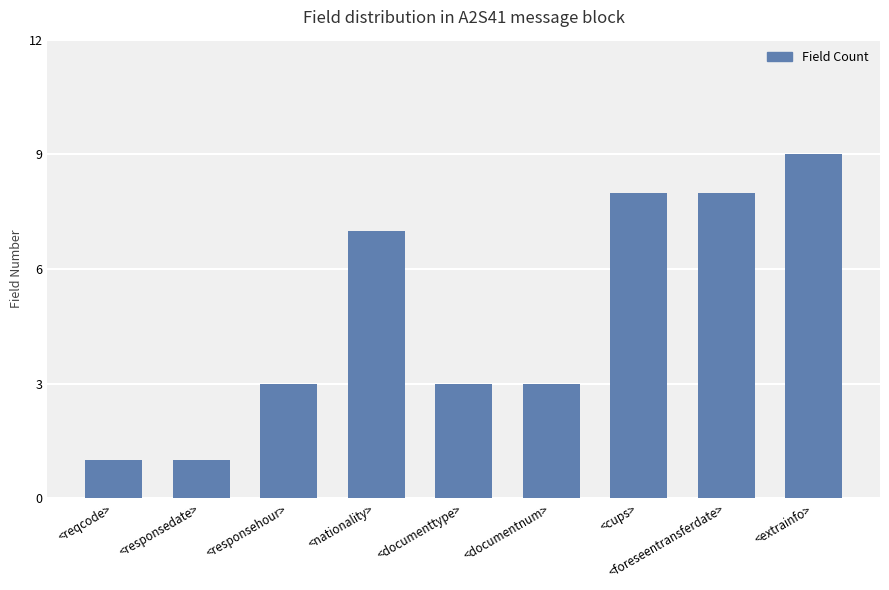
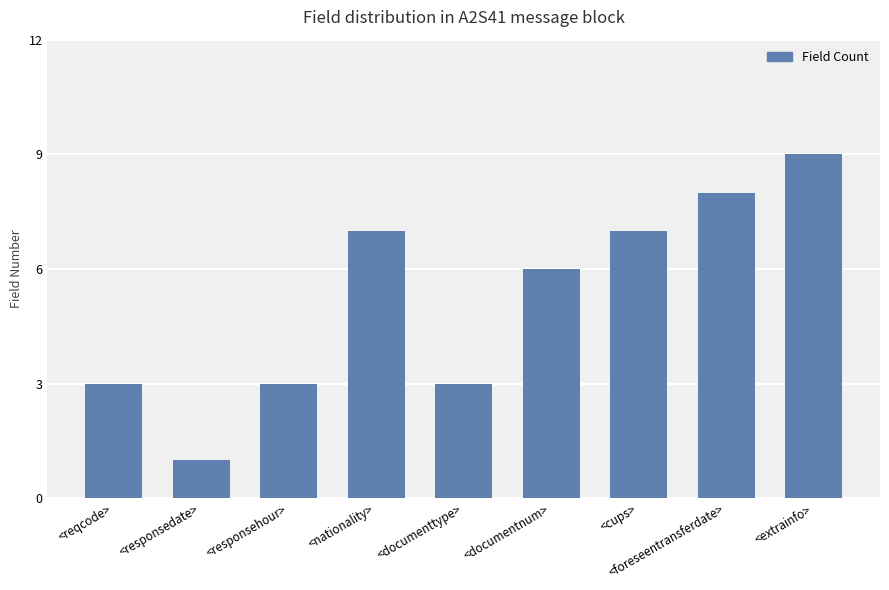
<reqcode>: 1 -> 3
<documentnum>: 3 -> 6
<cups>: 8 -> 7
